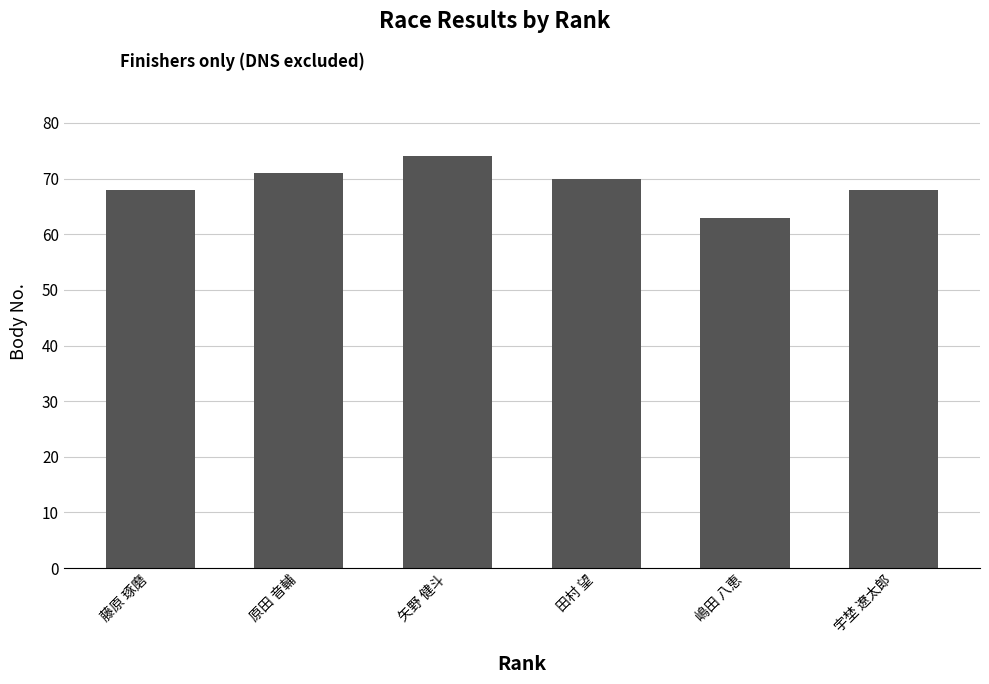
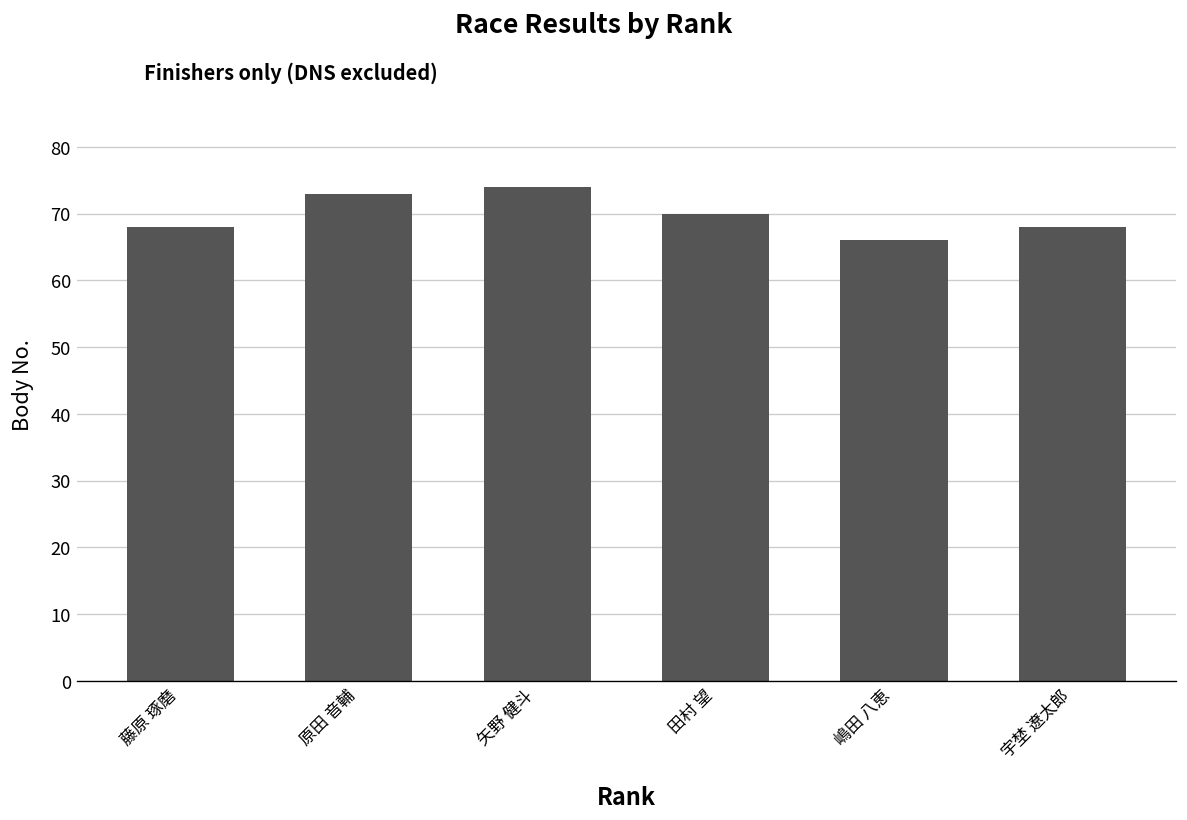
原田 音輔: 71 -> 73
嶋田 八恵: 63 -> 66
